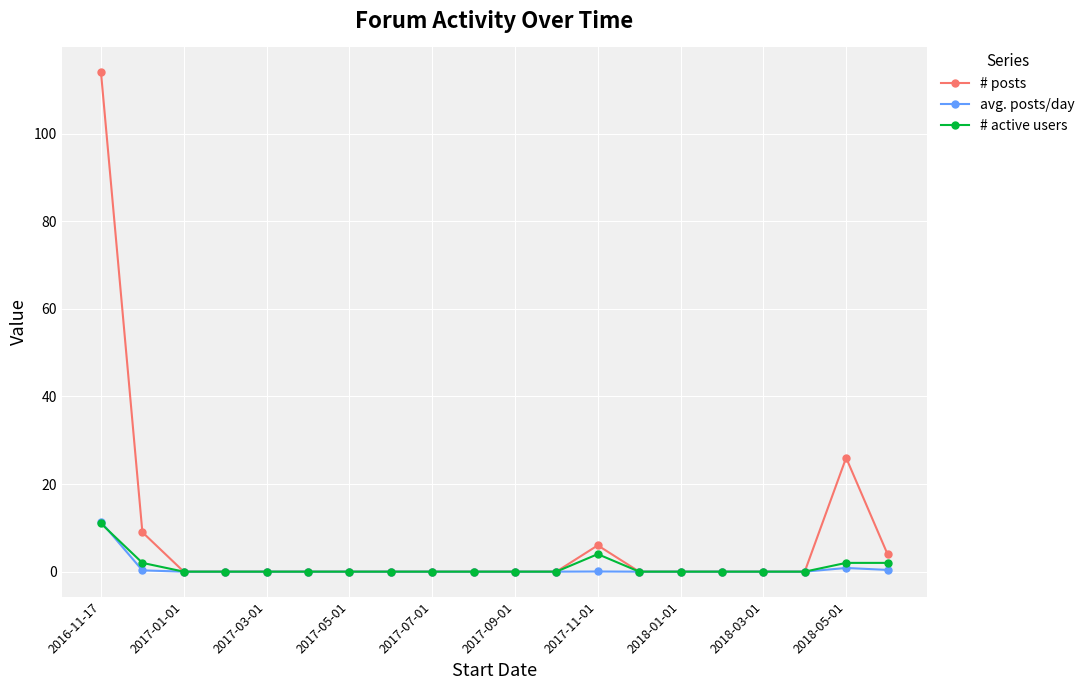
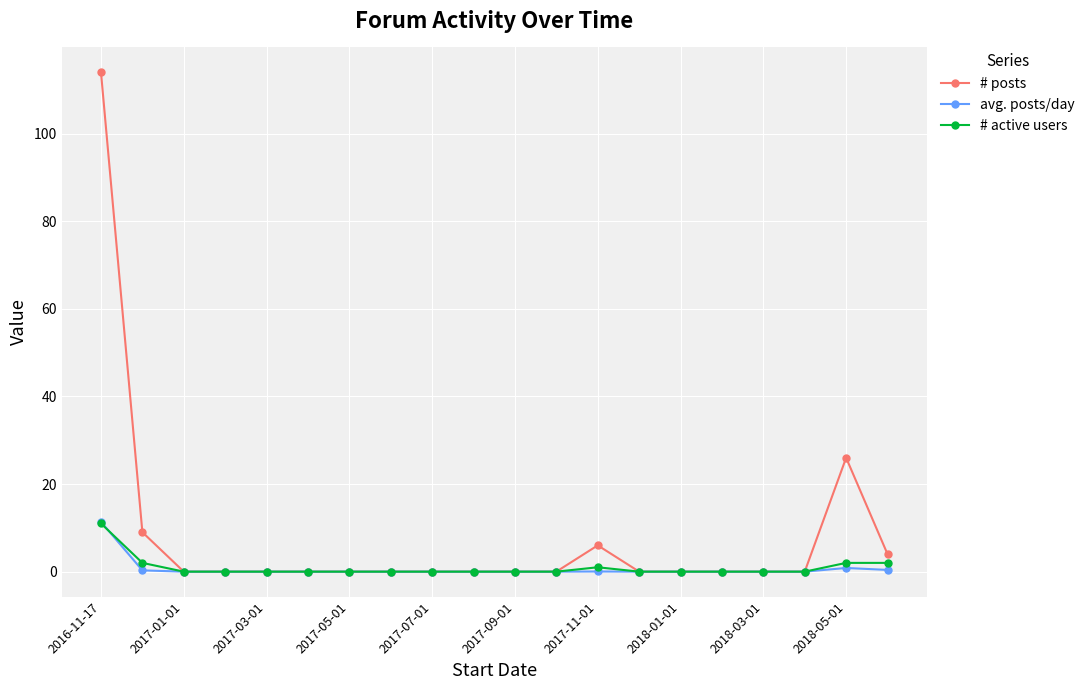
# active users, 2017-11-01: 4 -> 1
